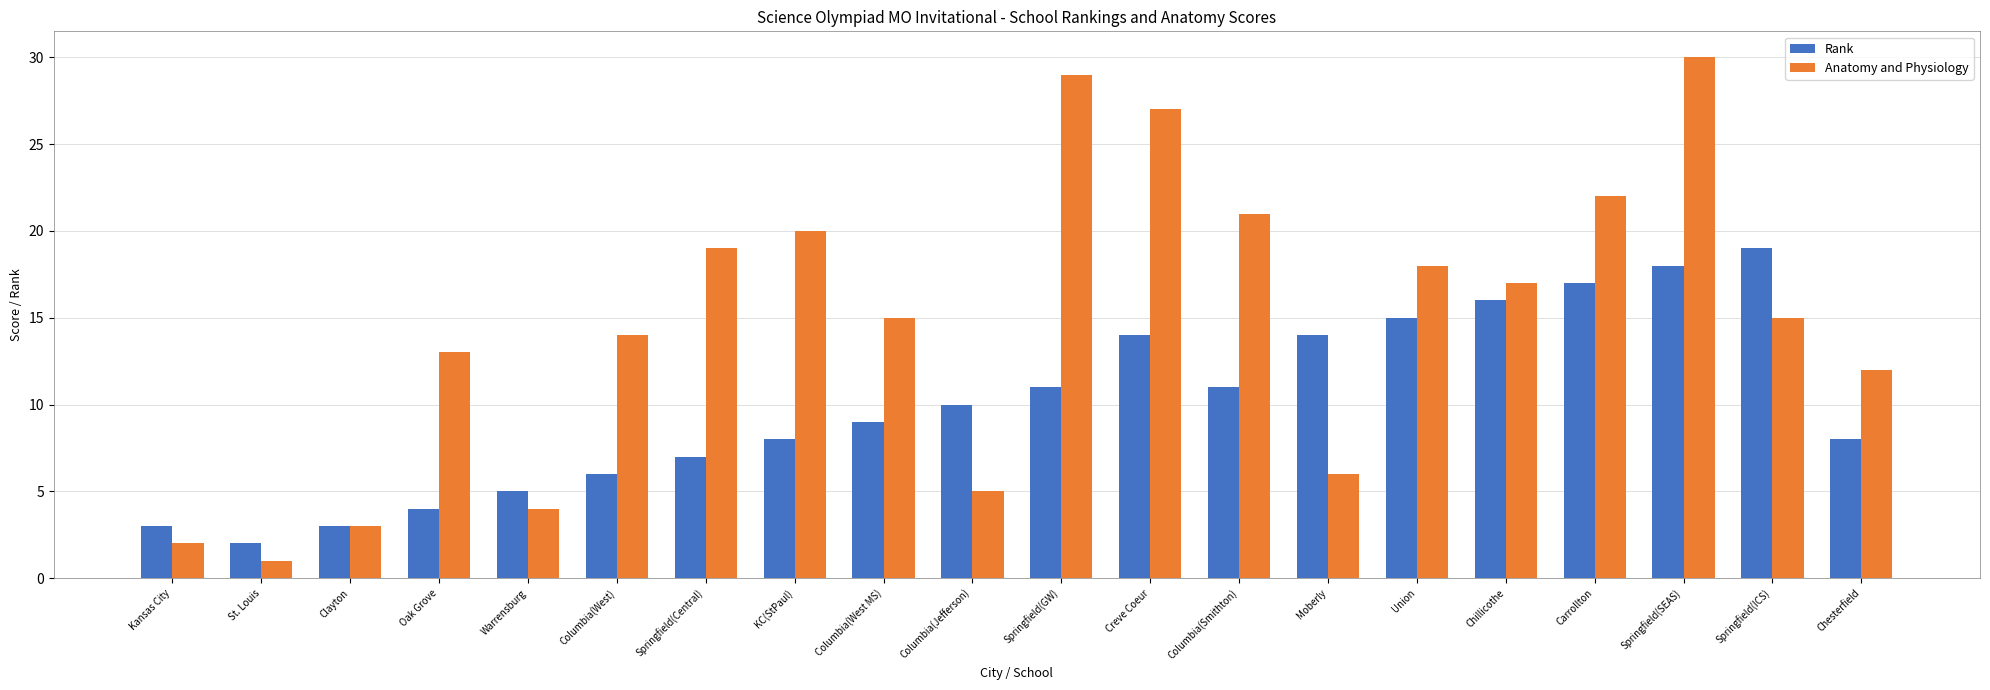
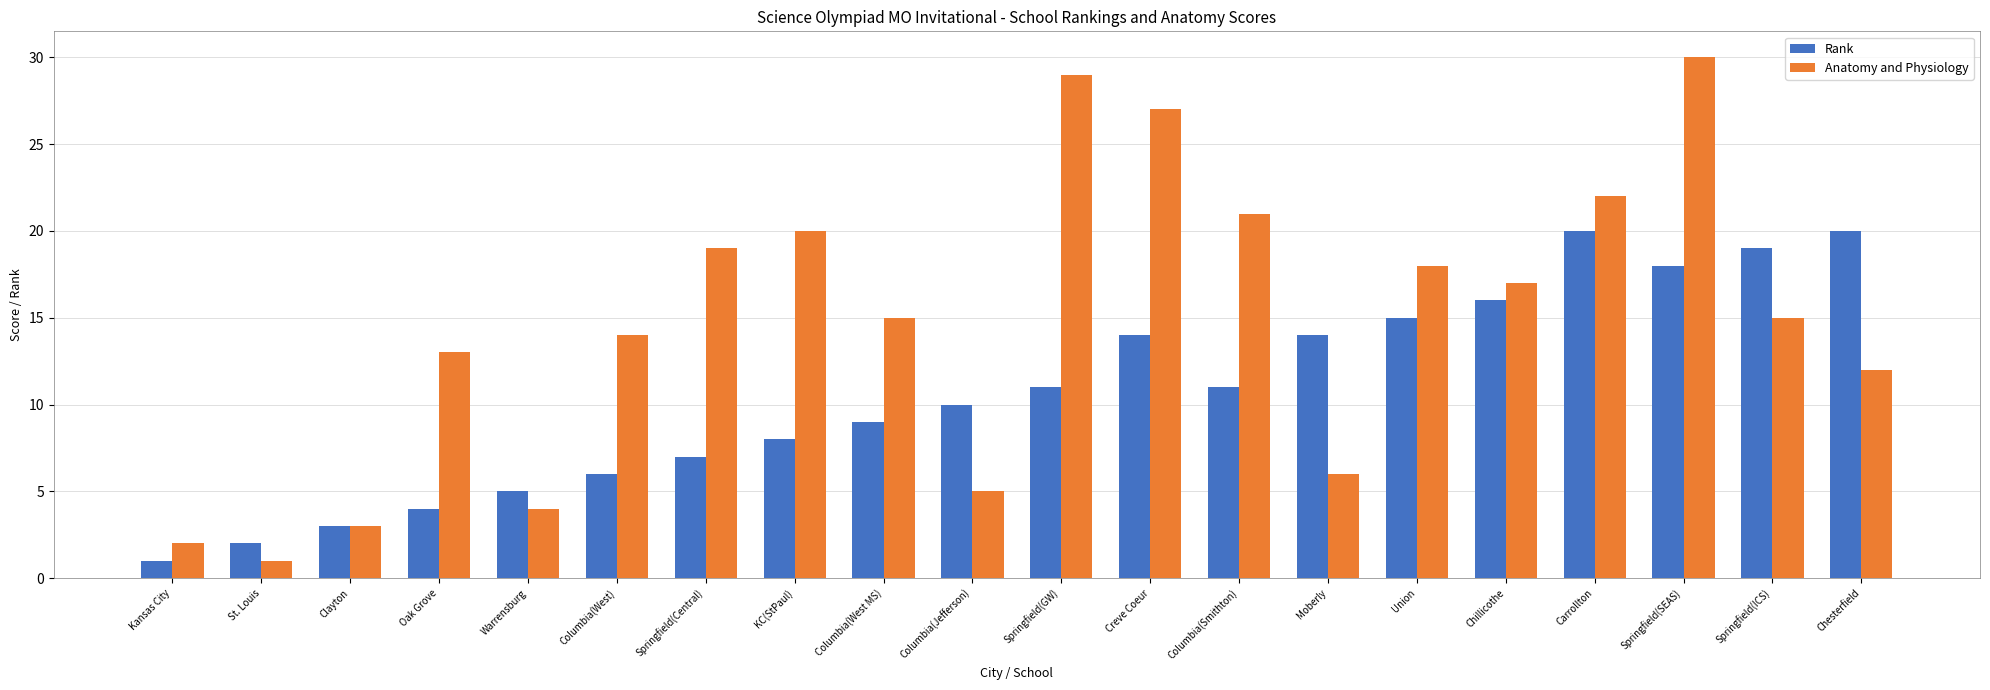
Rank, Kansas City: 3 -> 1
Rank, Carrollton: 17 -> 20
Rank, Chesterfield: 8 -> 20
